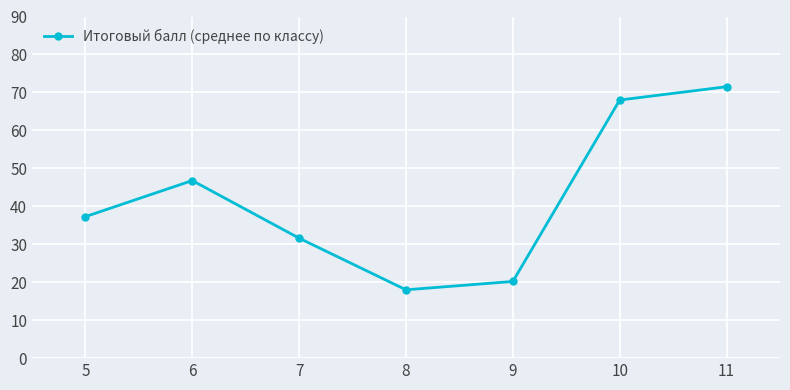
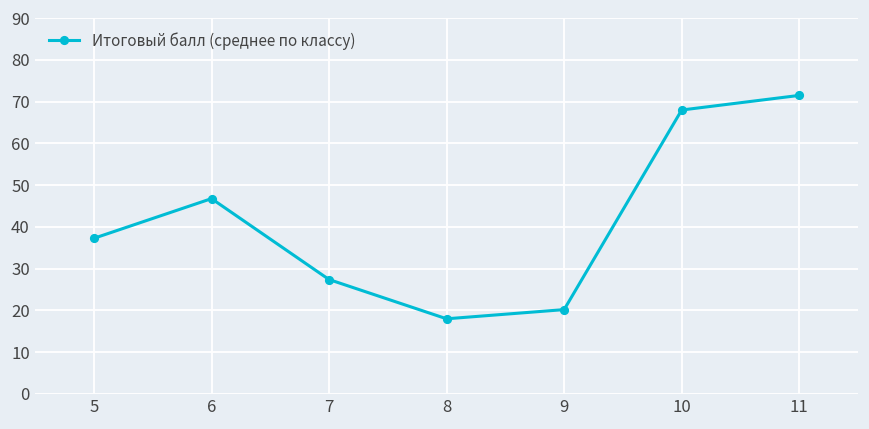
7: 32 -> 27
